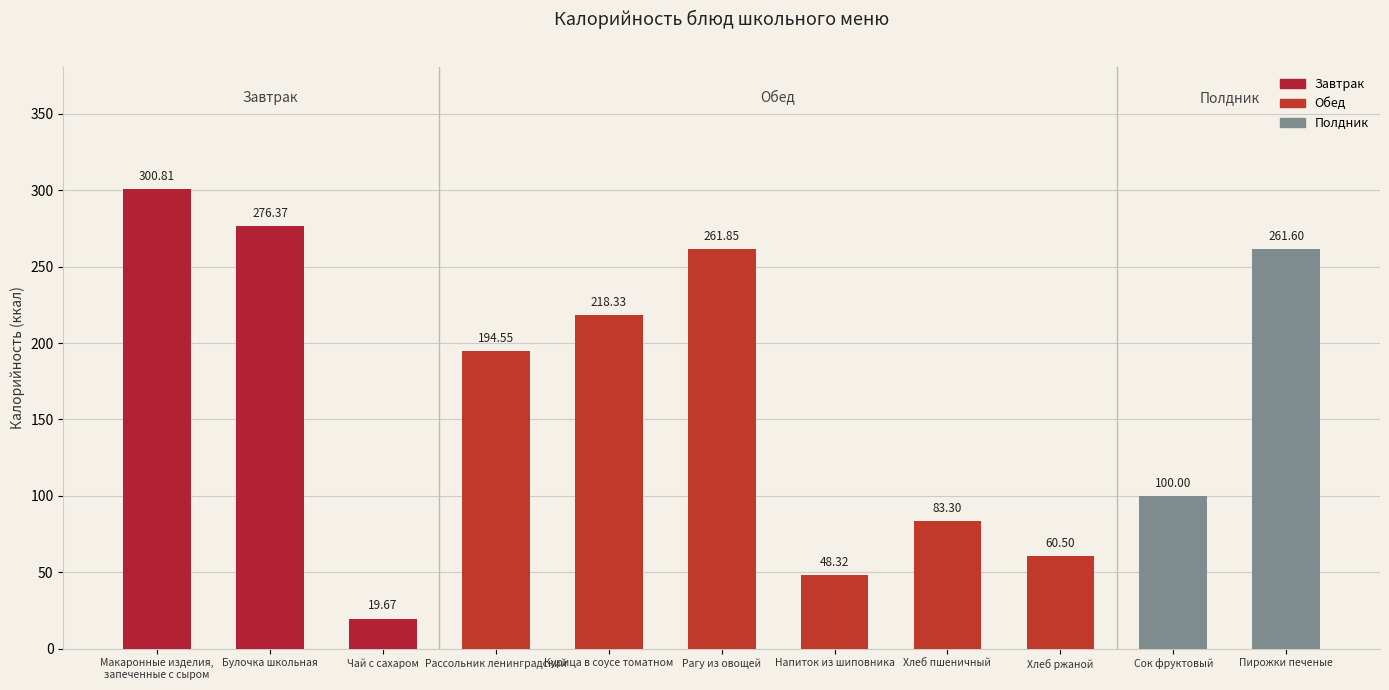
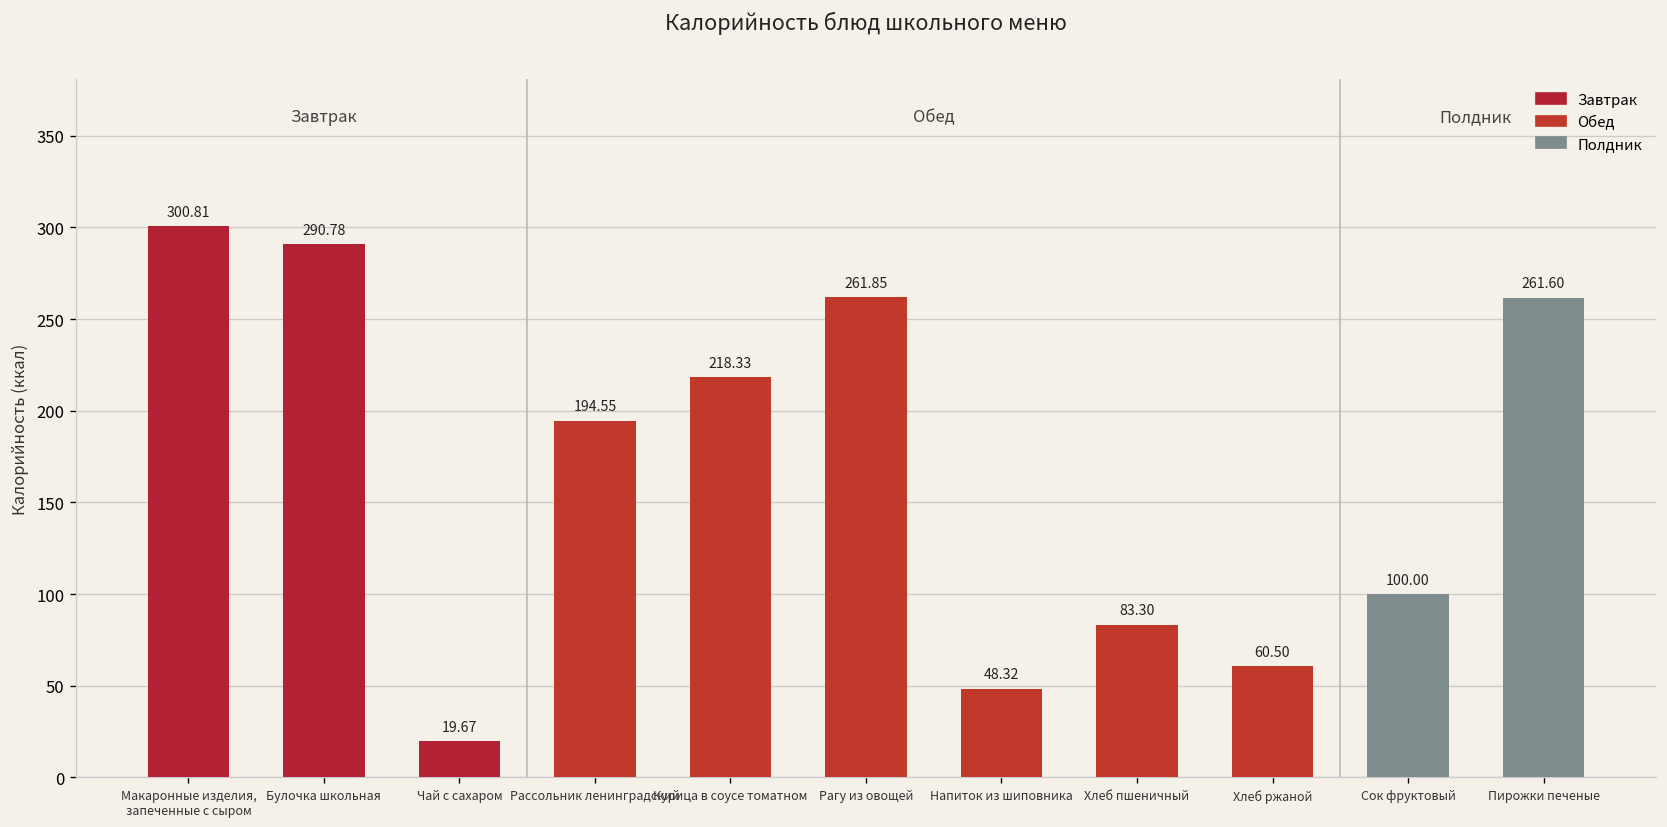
Булочка школьная: 276.37 -> 290.78
